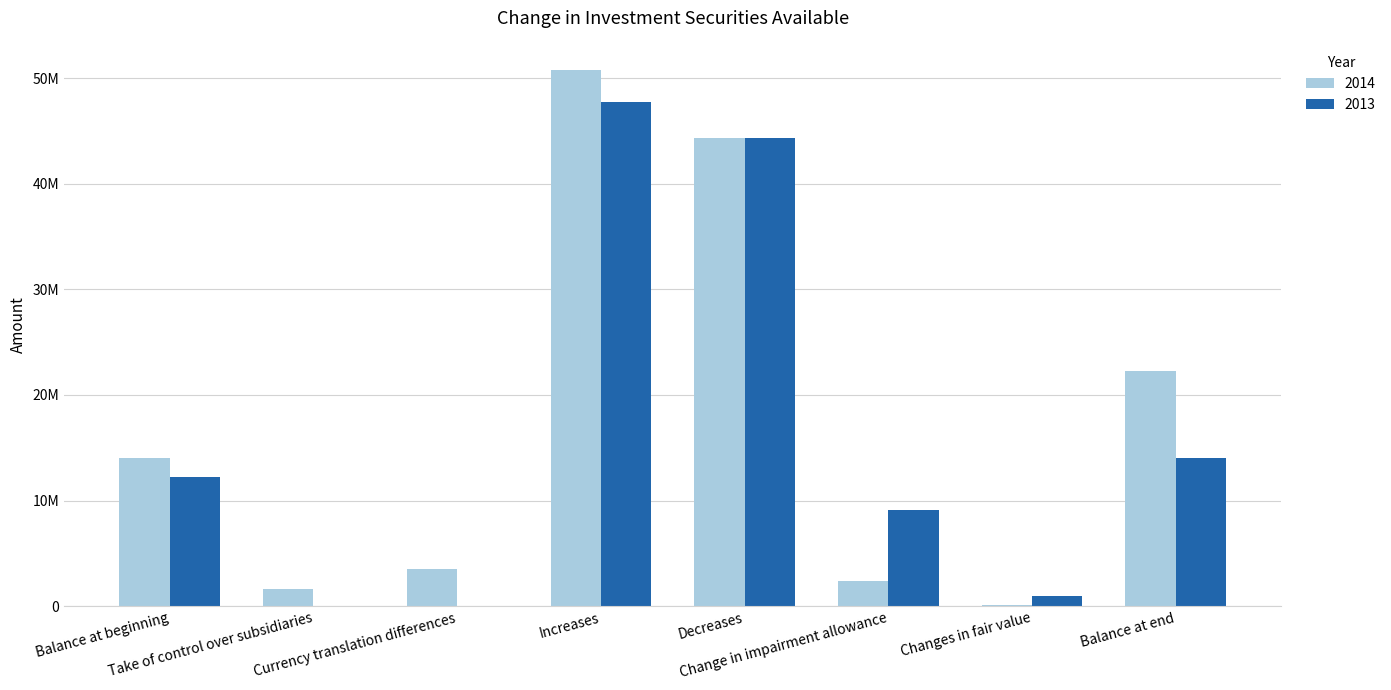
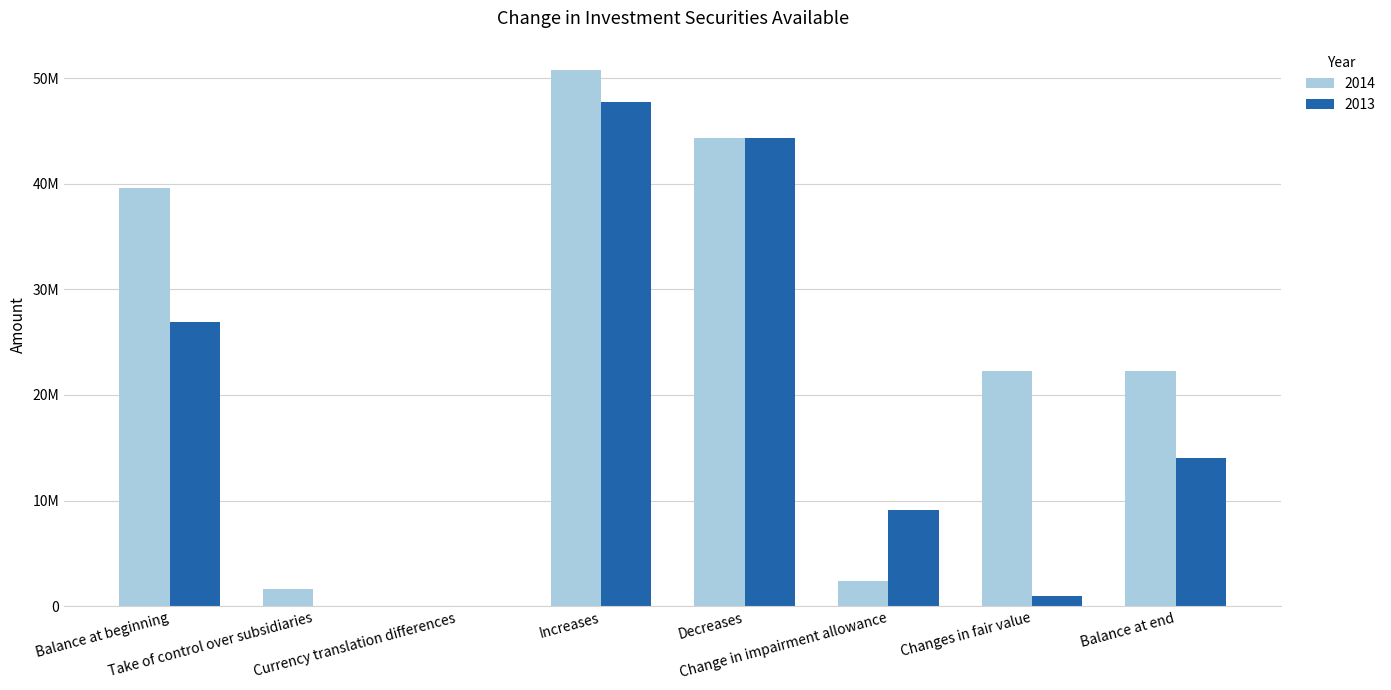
2014, Balance at beginning: 14100000 -> 39600000
2013, Balance at beginning: 12200000 -> 26900000
2014, Currency translation differences: 3500000 -> 0
2014, Changes in fair value: 100000 -> 22200000
